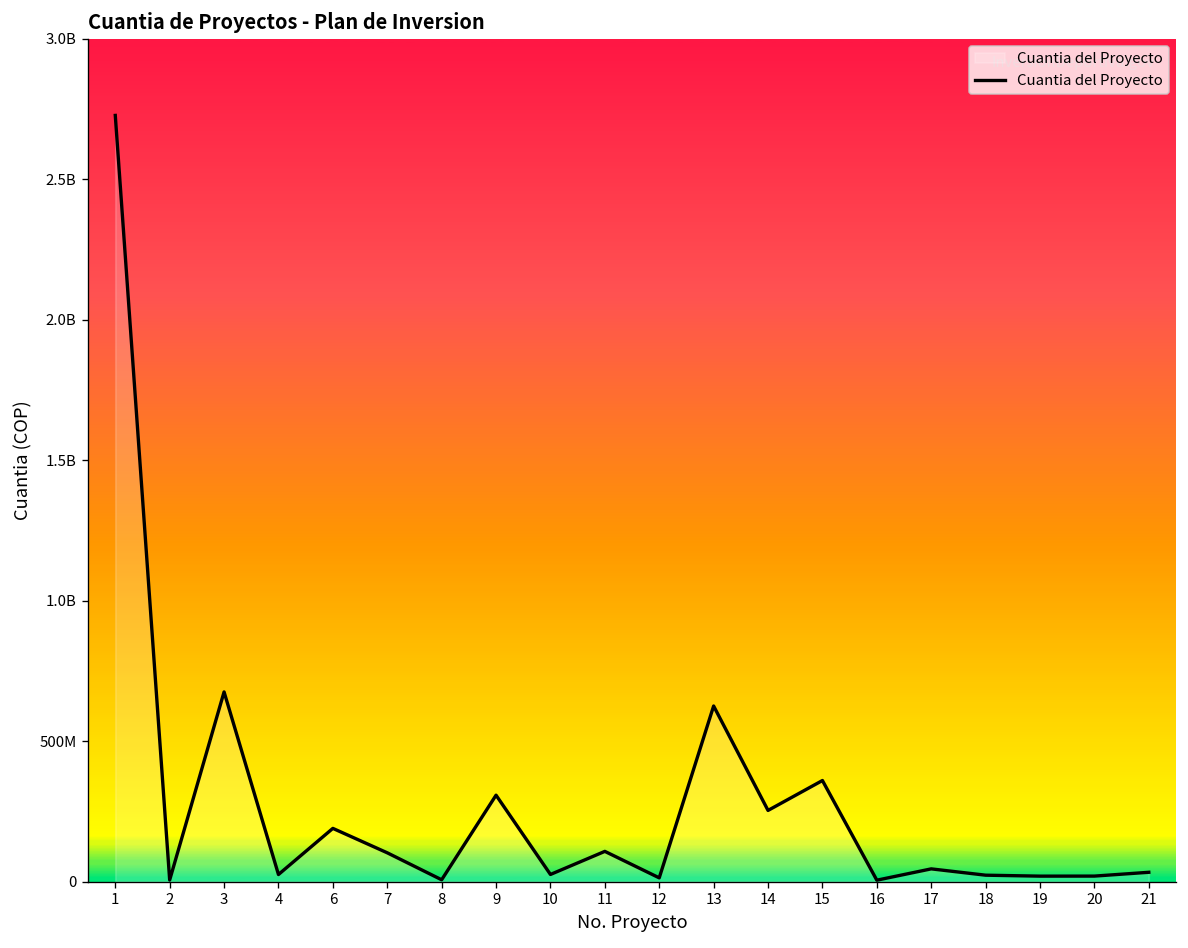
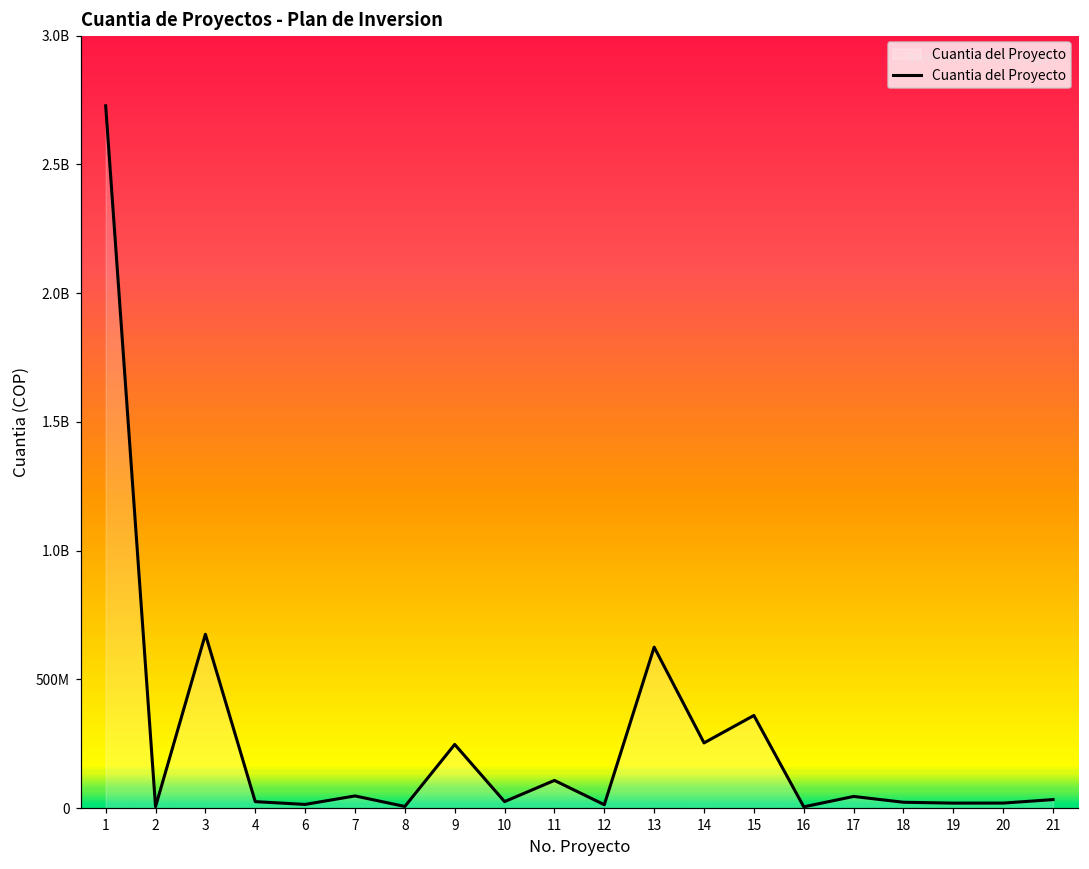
6: 190000000 -> 10000000
7: 100000000 -> 50000000
9: 310000000 -> 250000000
